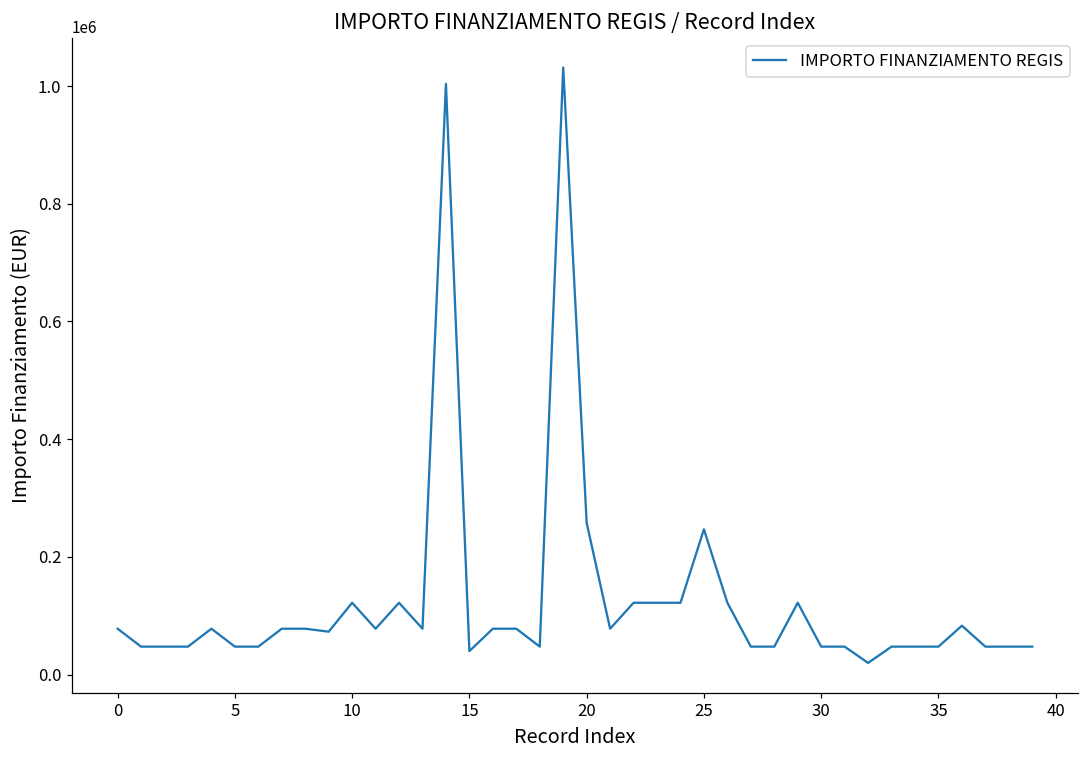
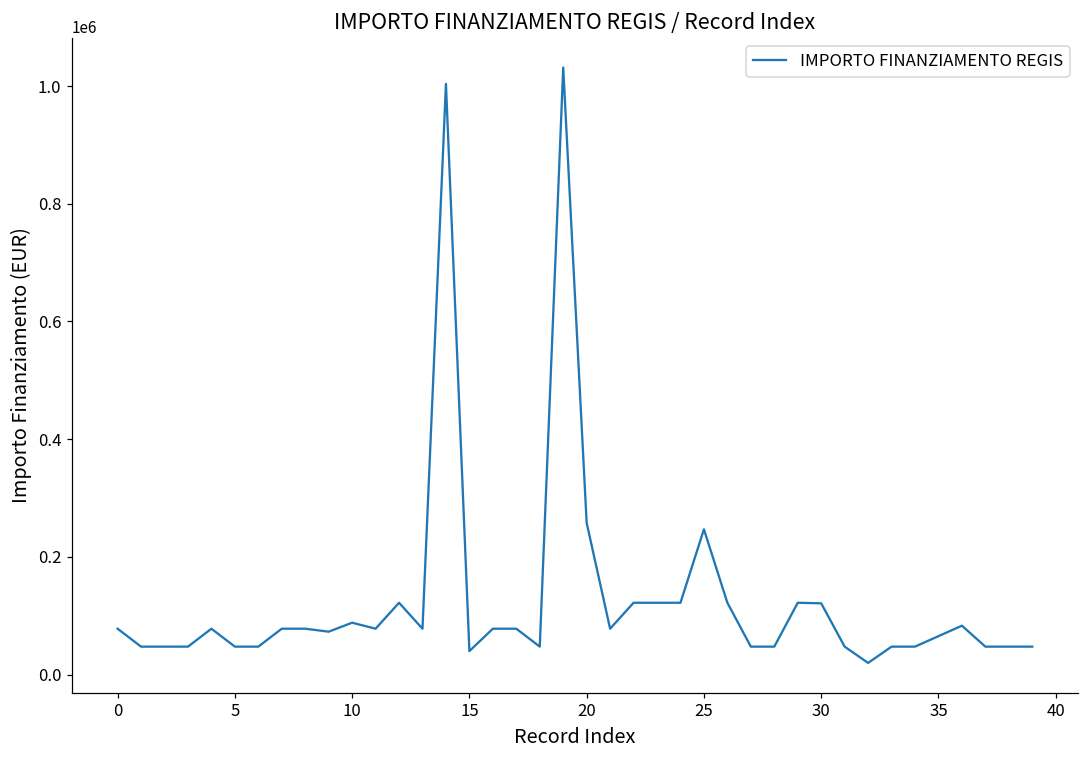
10: 120000 -> 90000
30: 50000 -> 120000
35: 50000 -> 70000
